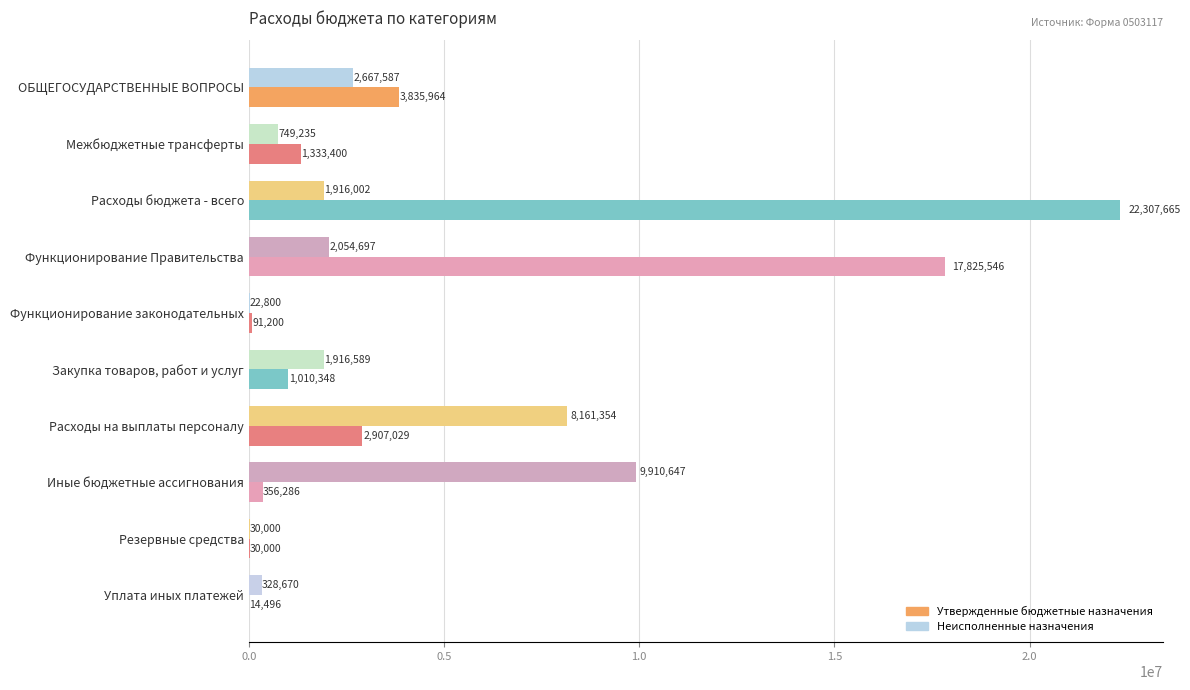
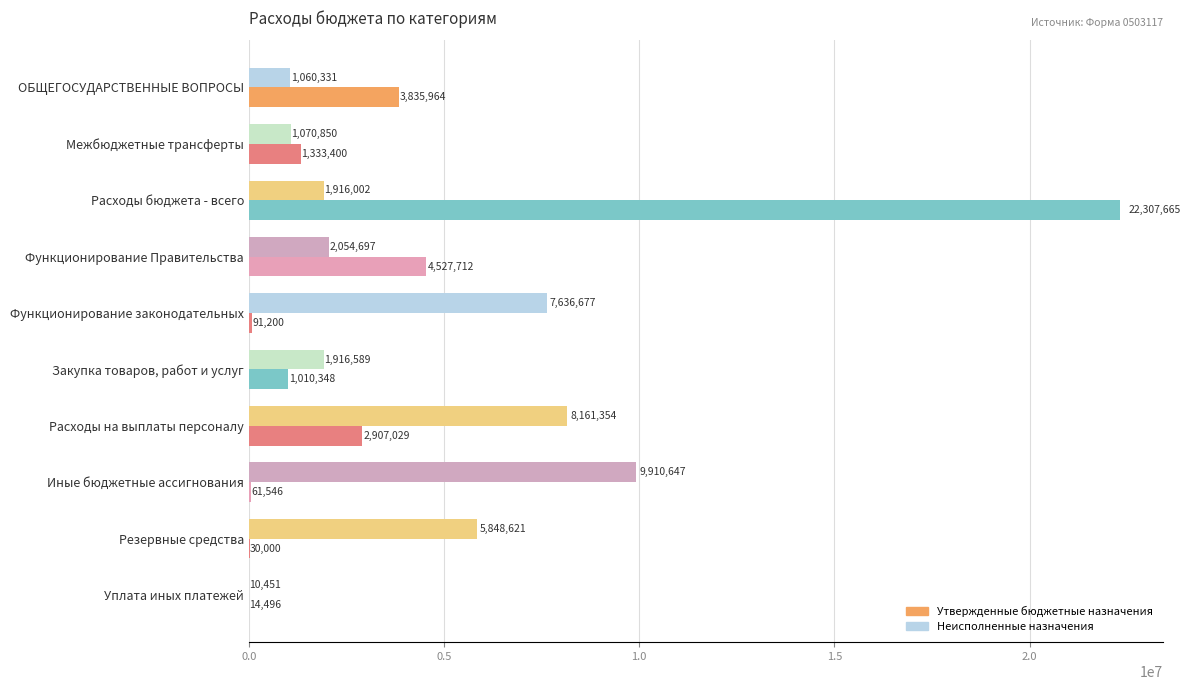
Неисполненные назначения, ОБЩЕГОСУДАРСТВЕННЫЕ ВОПРОСЫ: 2,667,587 -> 1,060,331
Неисполненные назначения, Межбюджетные трансферты: 749,235 -> 1,070,850
Утвержденные бюджетные назначения, Функционирование Правительства: 17,825,546 -> 4,527,712
Неисполненные назначения, Функционирование законодательных: 22,800 -> 7,636,677
Утвержденные бюджетные назначения, Иные бюджетные ассигнования: 356,286 -> 61,546
Неисполненные назначения, Резервные средства: 30,000 -> 5,848,621
Неисполненные назначения, Уплата иных платежей: 328,670 -> 10,451
